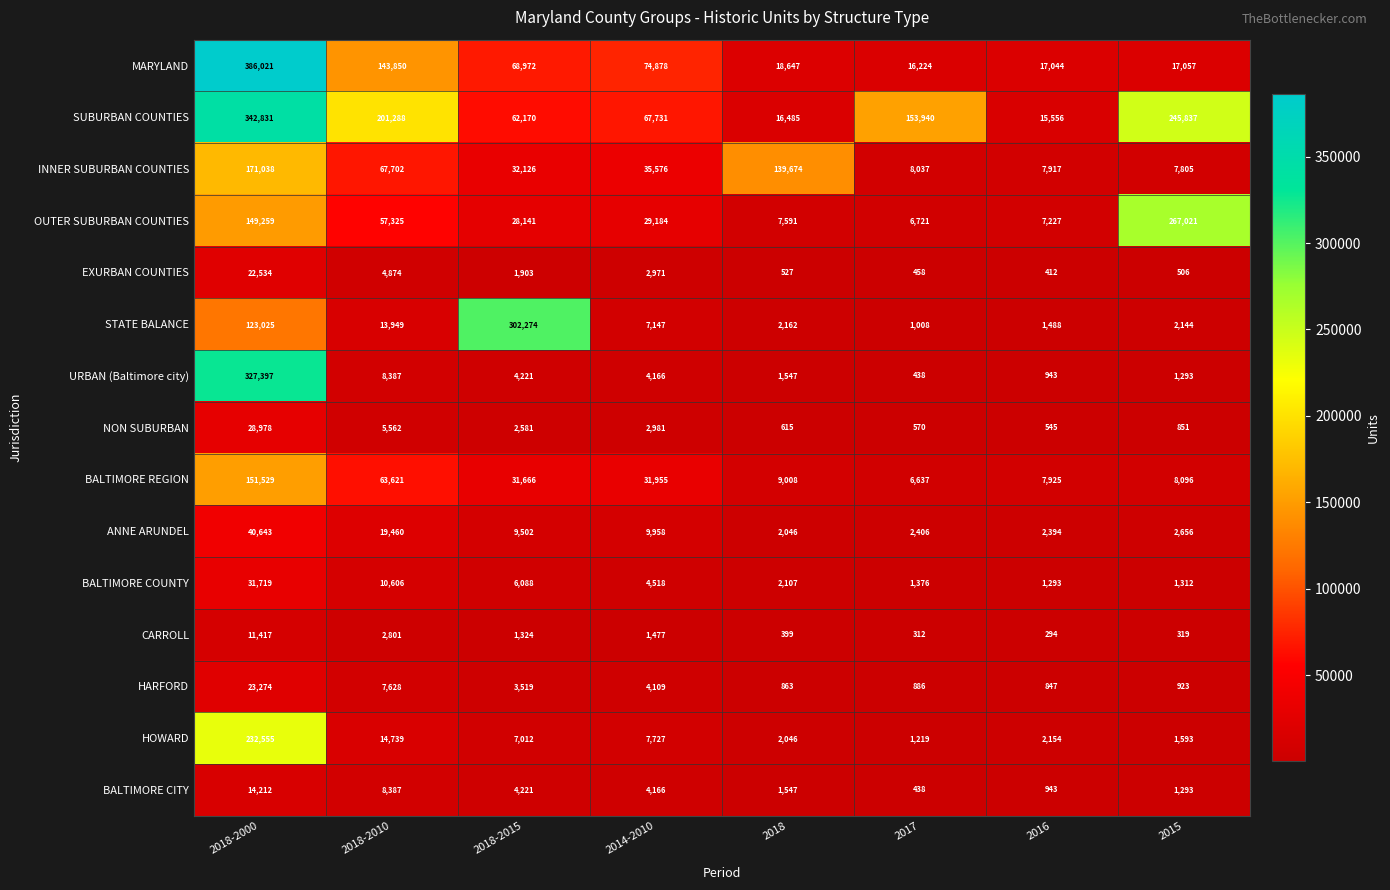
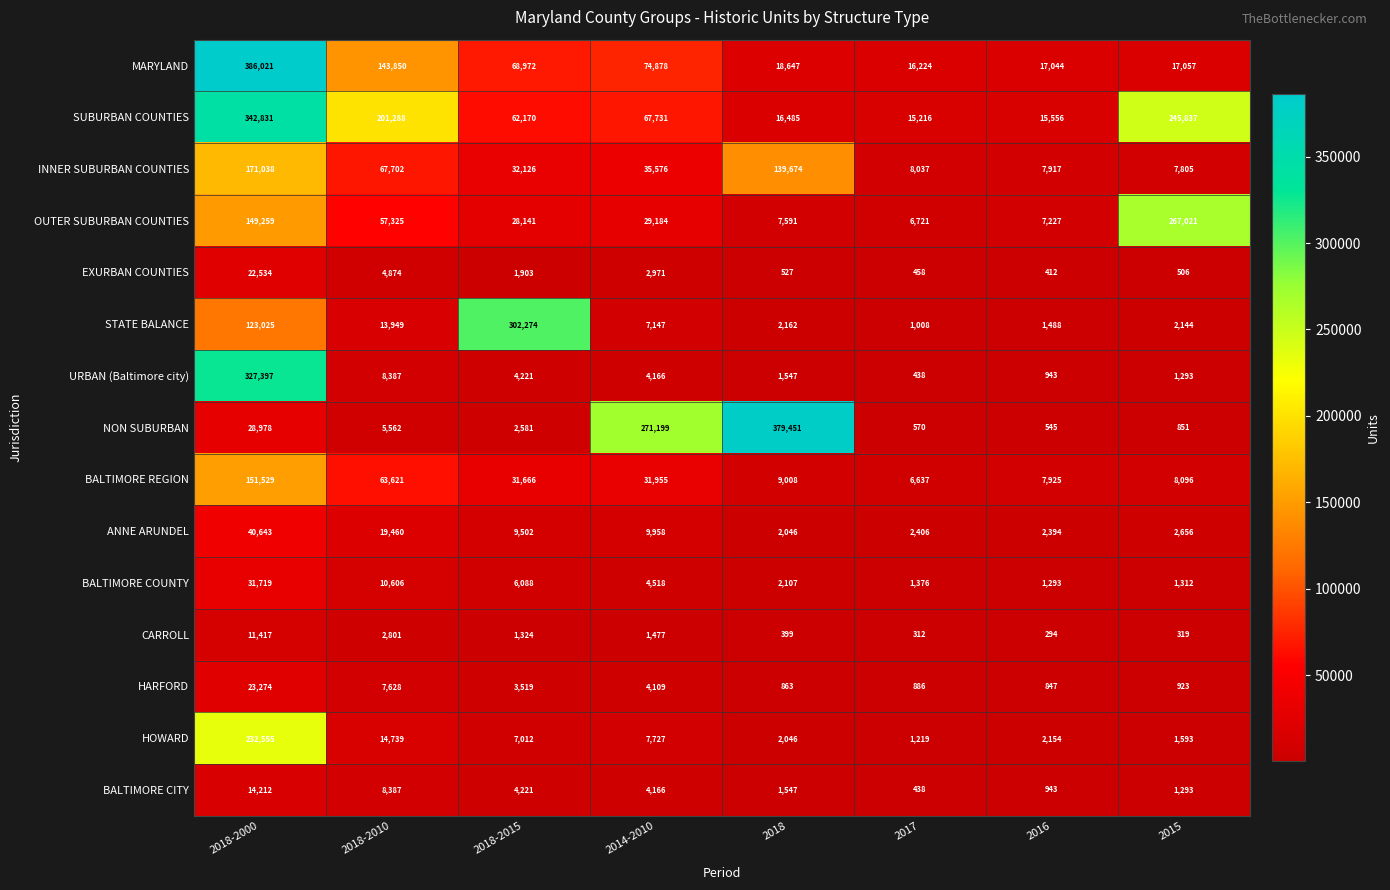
SUBURBAN COUNTIES, 2017: 153,940 -> 15,216
NON SUBURBAN, 2014-2010: 2,981 -> 271,199
NON SUBURBAN, 2018: 615 -> 379,451
